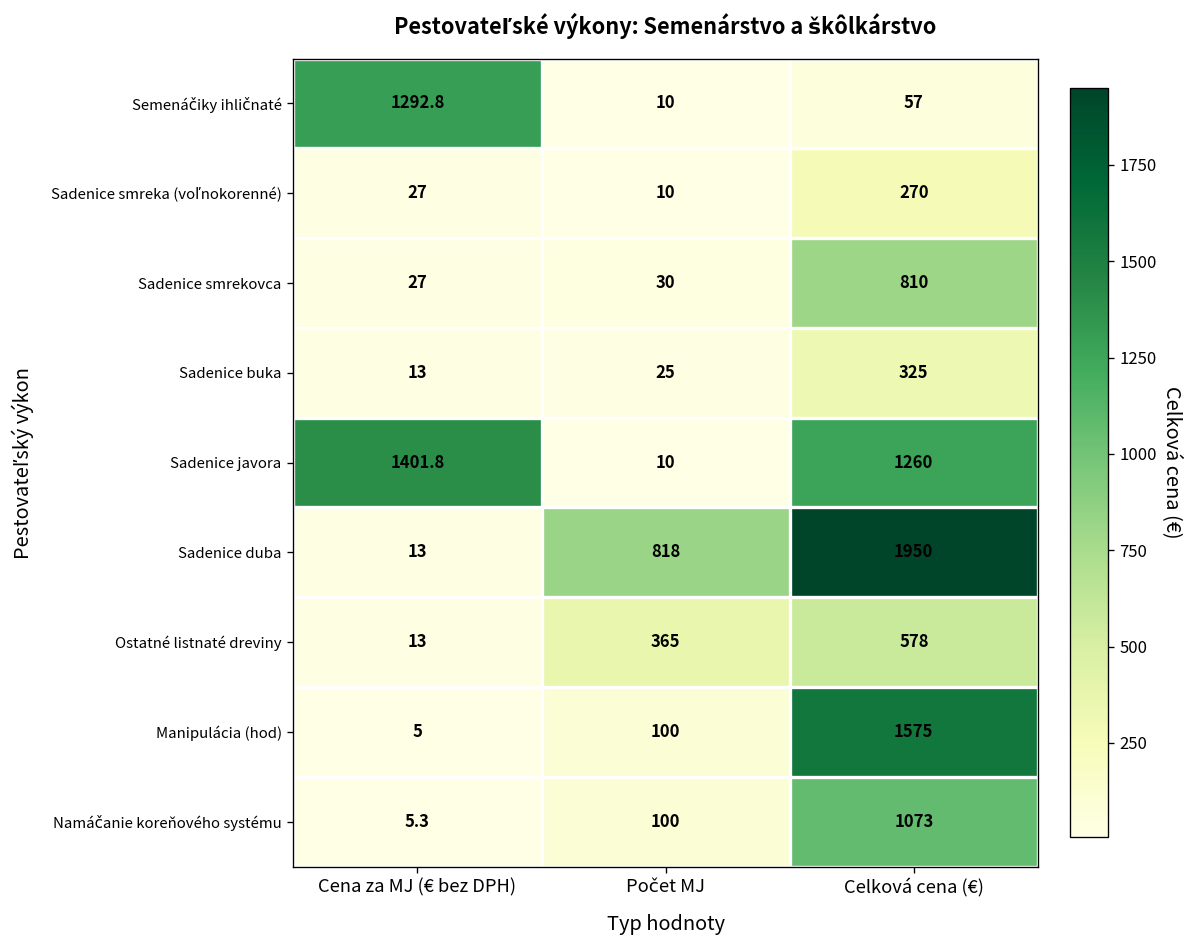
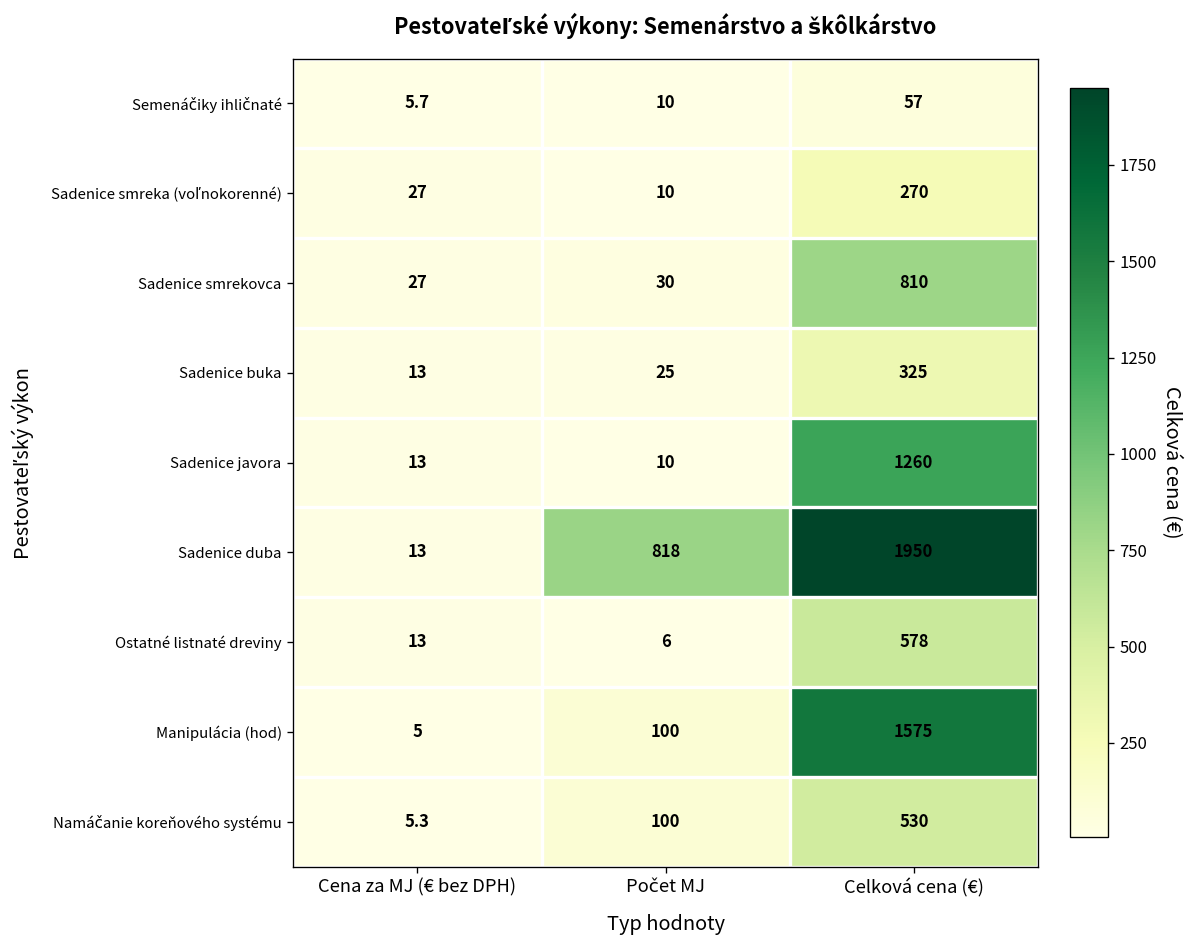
Semenáčiky ihličnaté, Cena za MJ (€ bez DPH): 1292.8 -> 5.7
Sadenice javora, Cena za MJ (€ bez DPH): 1401.8 -> 13
Ostatné listnaté dreviny, Počet MJ: 365 -> 6
Namáčanie koreňového systému, Celková cena (€): 1073 -> 530
